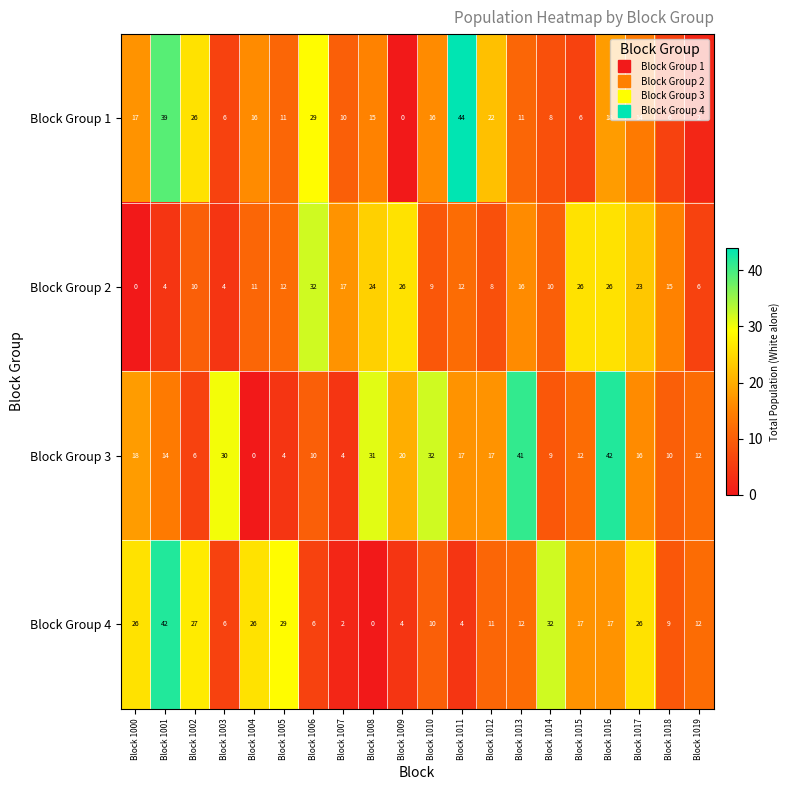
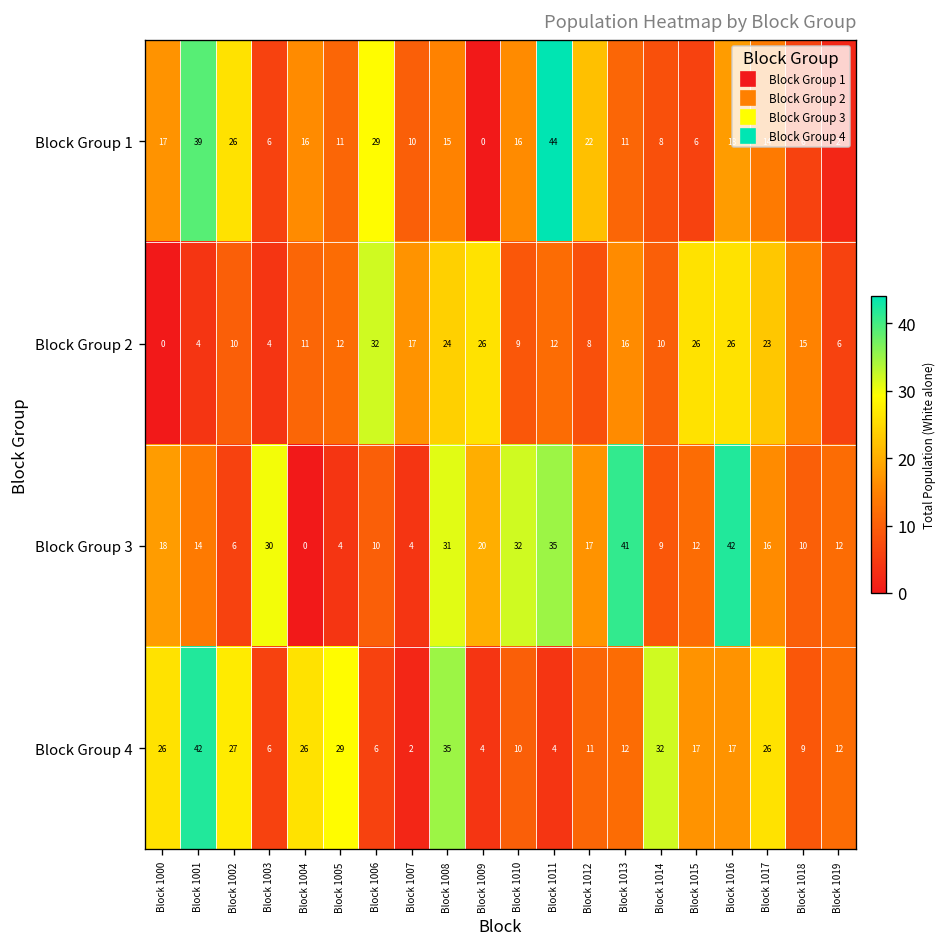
Block Group 3, Block 1011: 17 -> 35
Block Group 4, Block 1008: 0 -> 35
